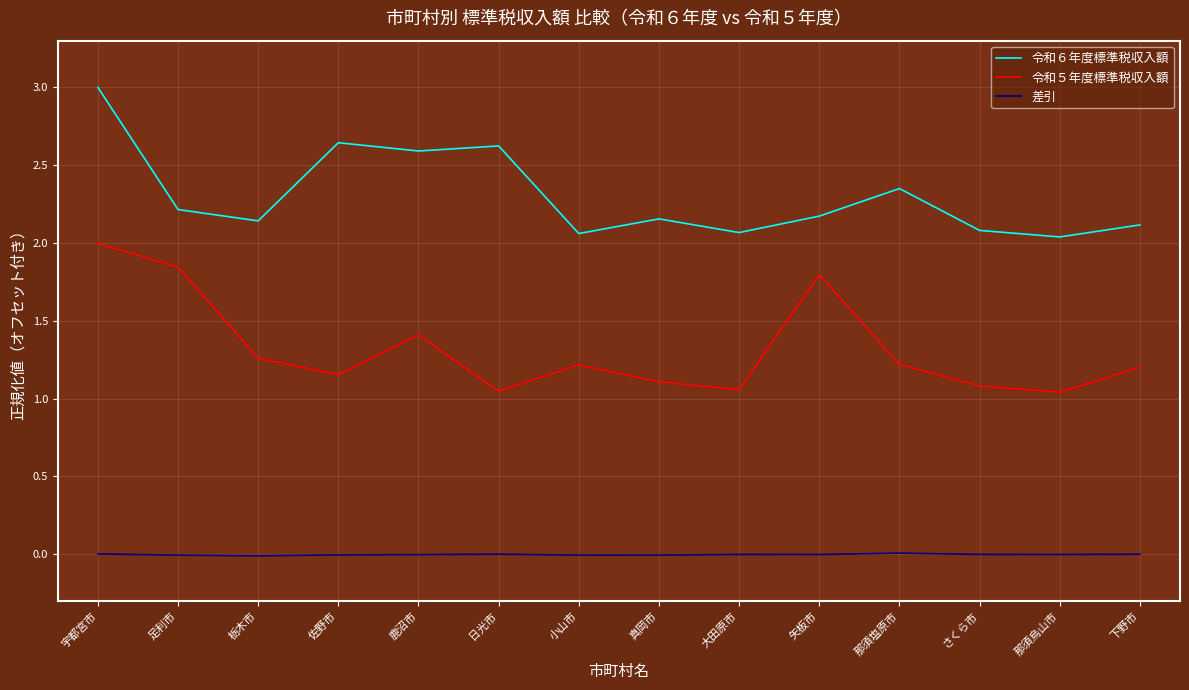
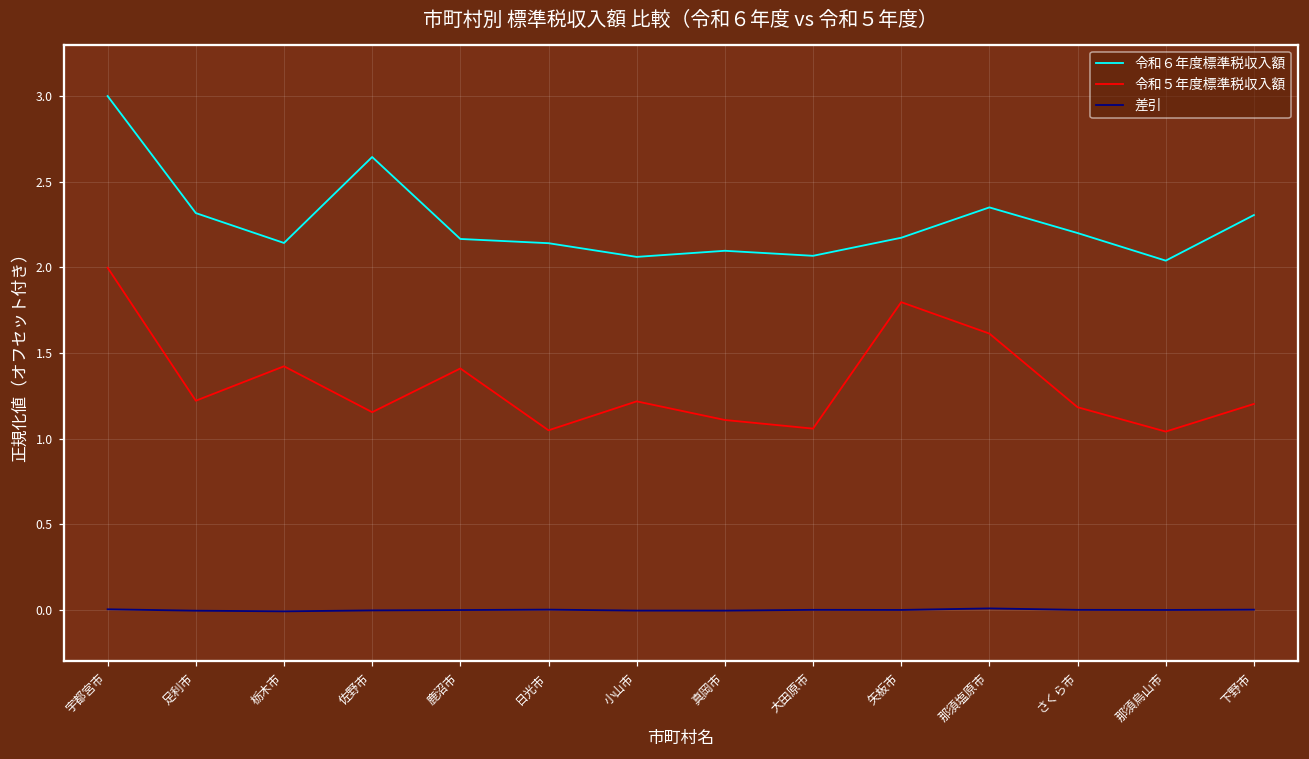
令和６年度標準税収入額, 足利市: 2.21 -> 2.32
令和５年度標準税収入額, 足利市: 1.84 -> 1.22
令和５年度標準税収入額, 栃木市: 1.26 -> 1.42
令和６年度標準税収入額, 鹿沼市: 2.59 -> 2.17
令和６年度標準税収入額, 日光市: 2.62 -> 2.14
令和６年度標準税収入額, 真岡市: 2.16 -> 2.10
令和５年度標準税収入額, 那須塩原市: 1.22 -> 1.61
令和６年度標準税収入額, さくら市: 2.08 -> 2.20
令和５年度標準税収入額, さくら市: 1.08 -> 1.18
令和６年度標準税収入額, 下野市: 2.12 -> 2.31
